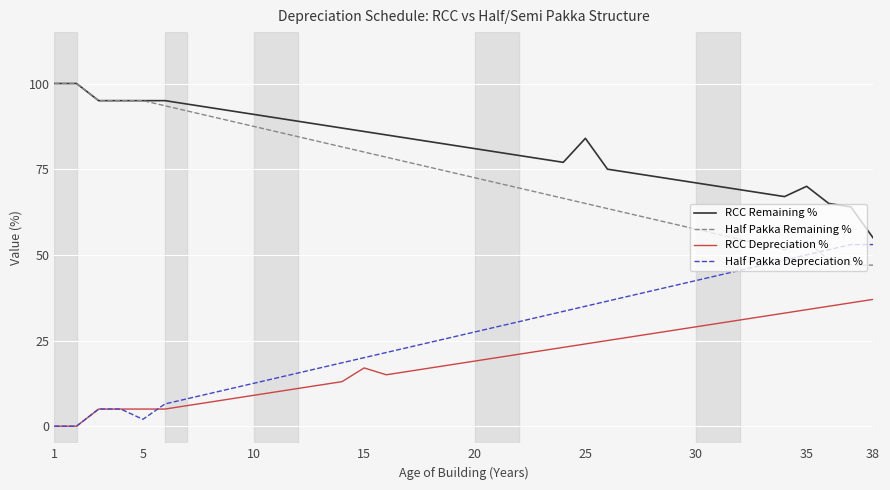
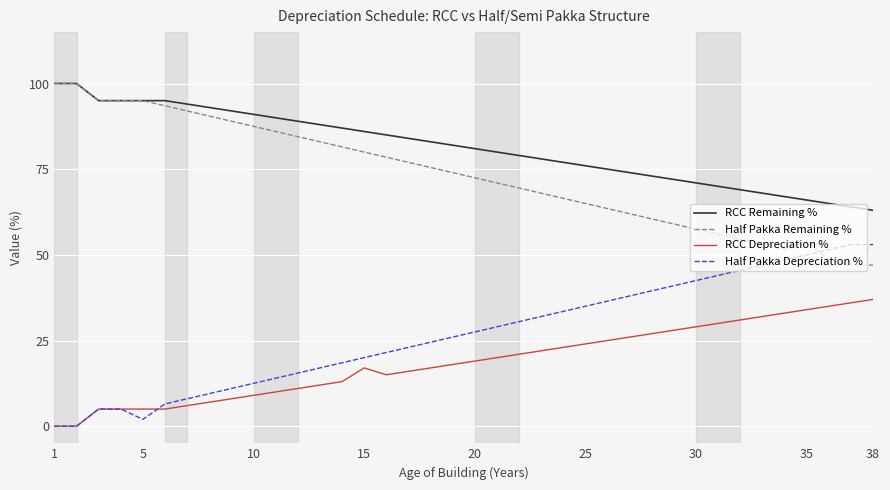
RCC Remaining %, 25: 84 -> 76
RCC Remaining %, 35: 70 -> 66
RCC Remaining %, 38: 55 -> 63
